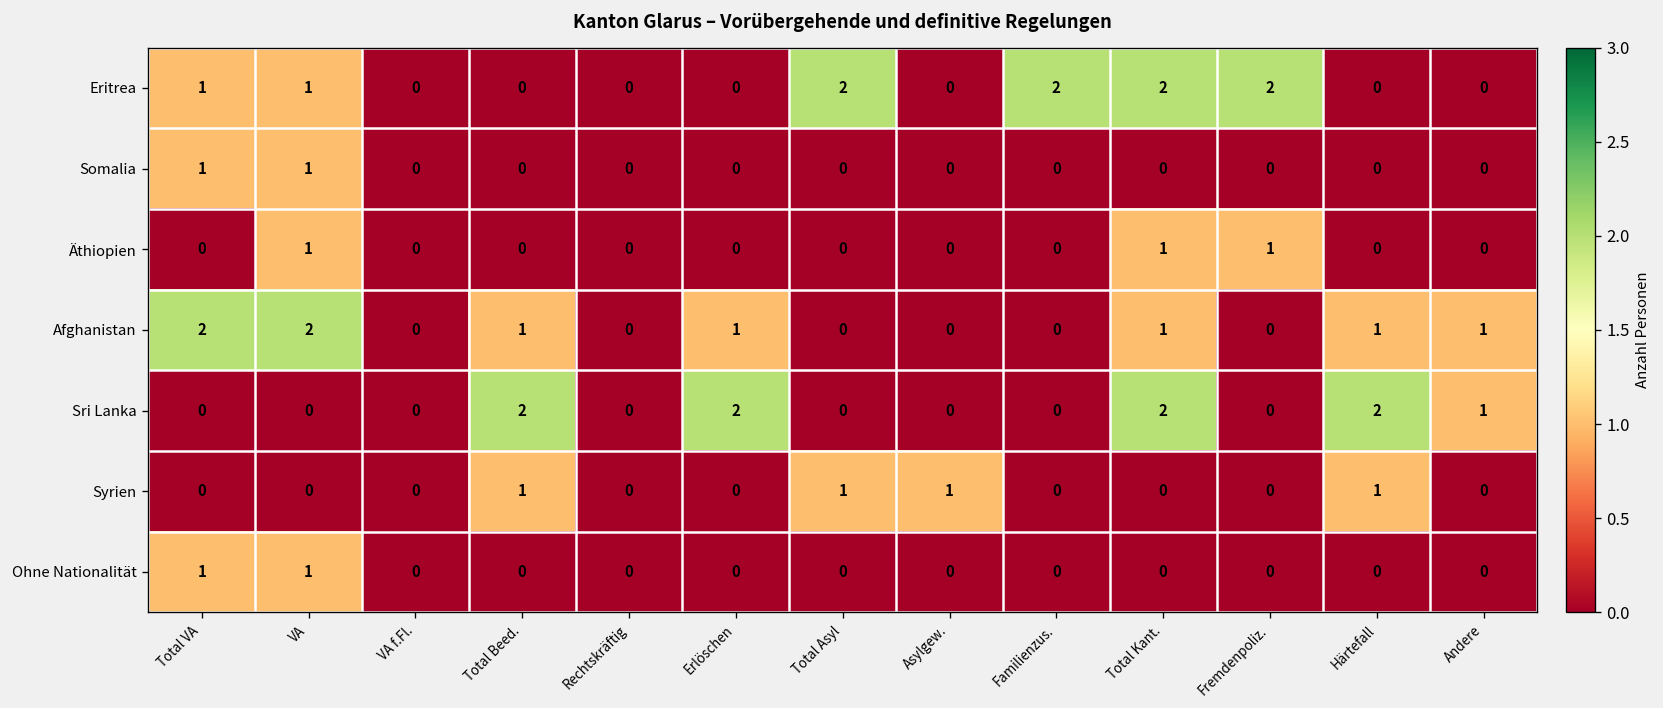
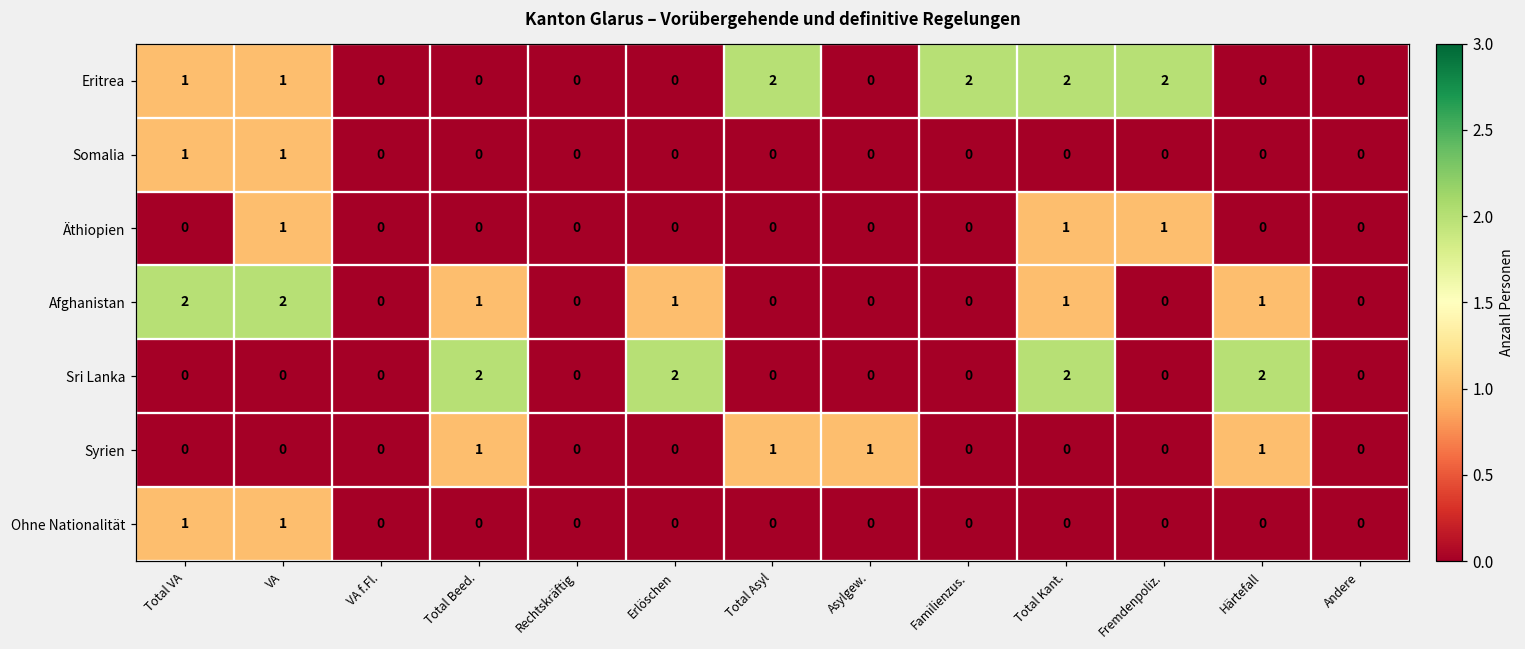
Afghanistan, Andere: 1 -> 0
Sri Lanka, Andere: 1 -> 0
